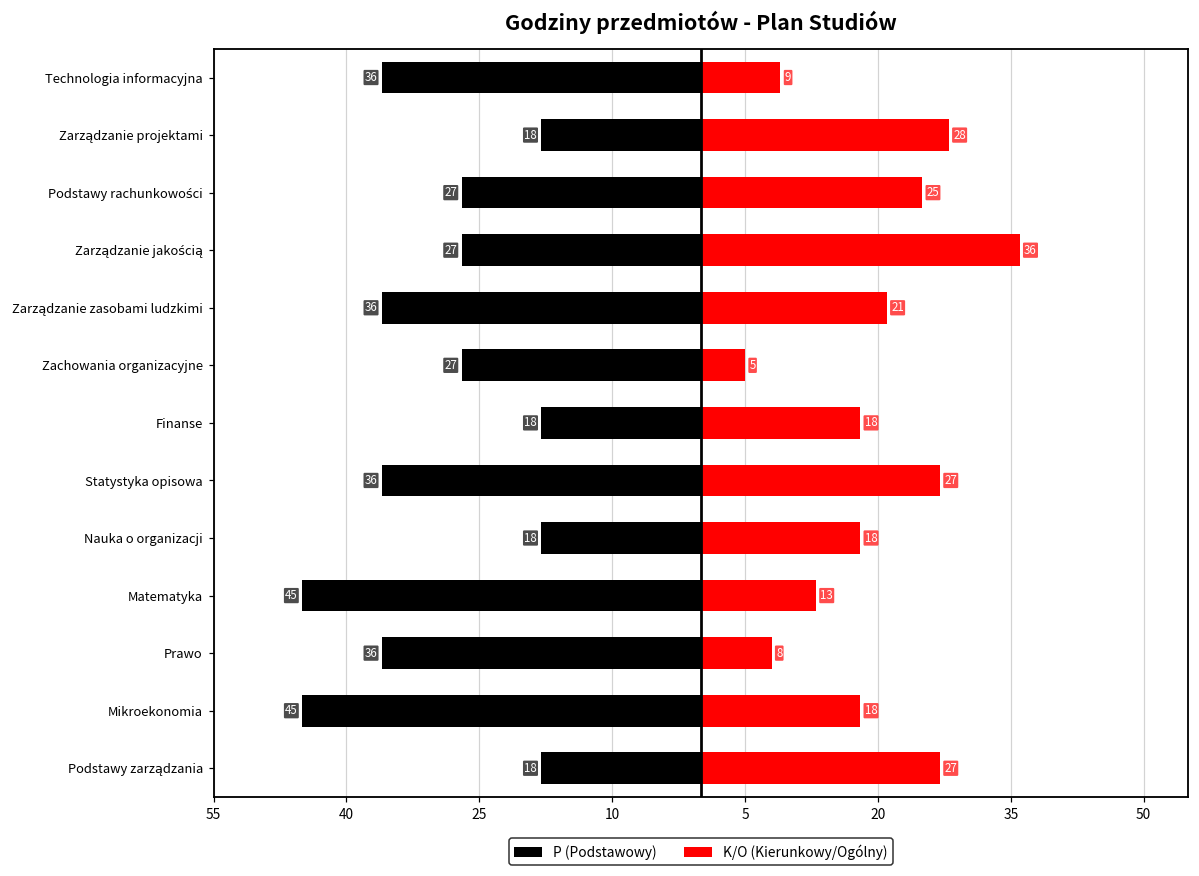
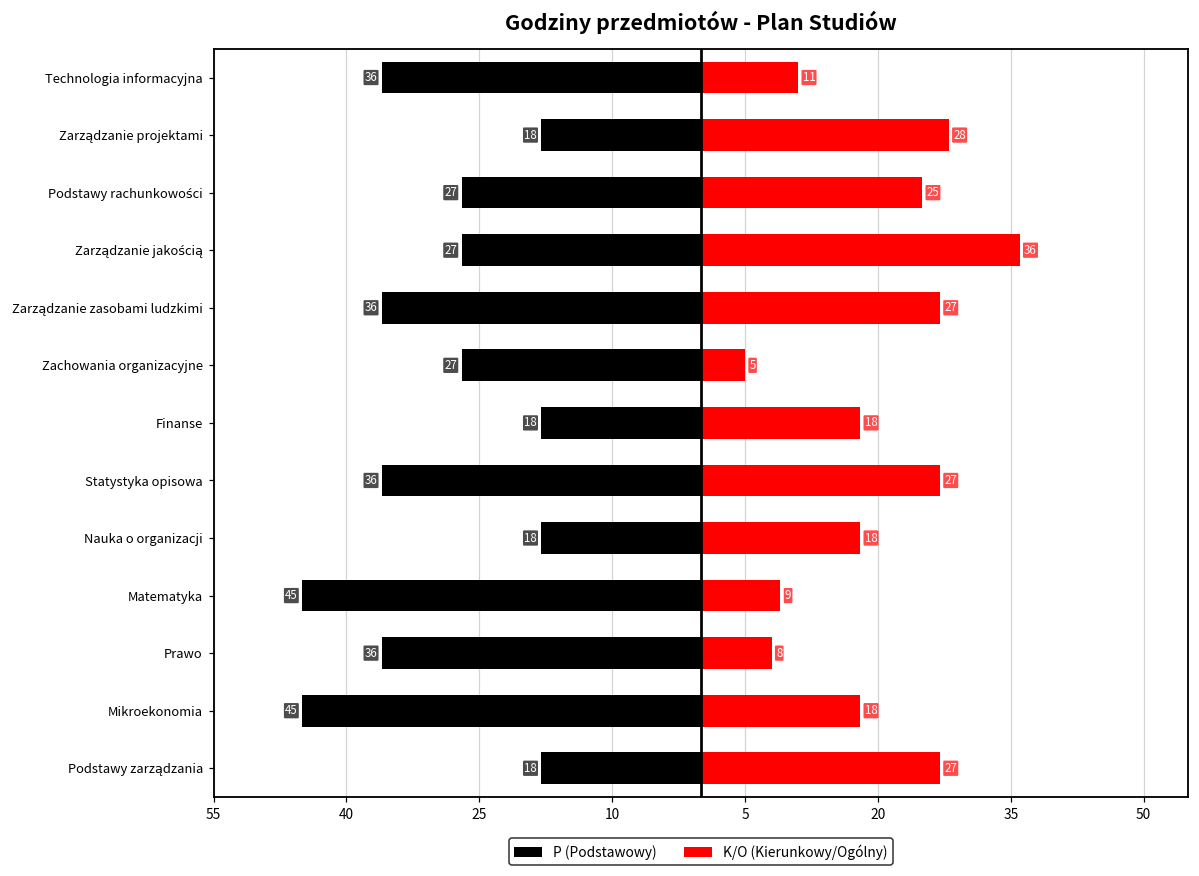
K/O (Kierunkowy/Ogólny), Technologia informacyjna: 9 -> 11
K/O (Kierunkowy/Ogólny), Zarządzanie zasobami ludzkimi: 21 -> 27
K/O (Kierunkowy/Ogólny), Matematyka: 13 -> 9
